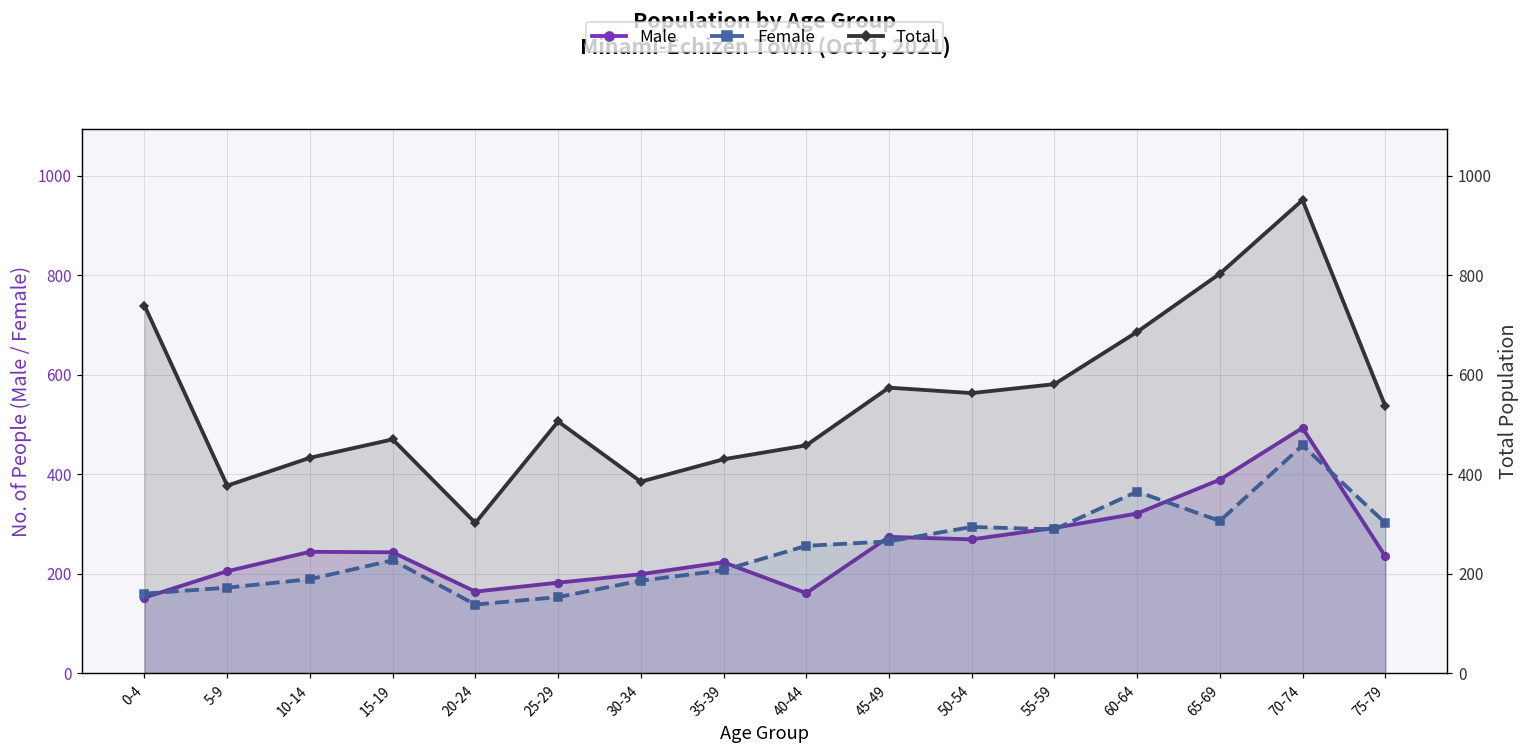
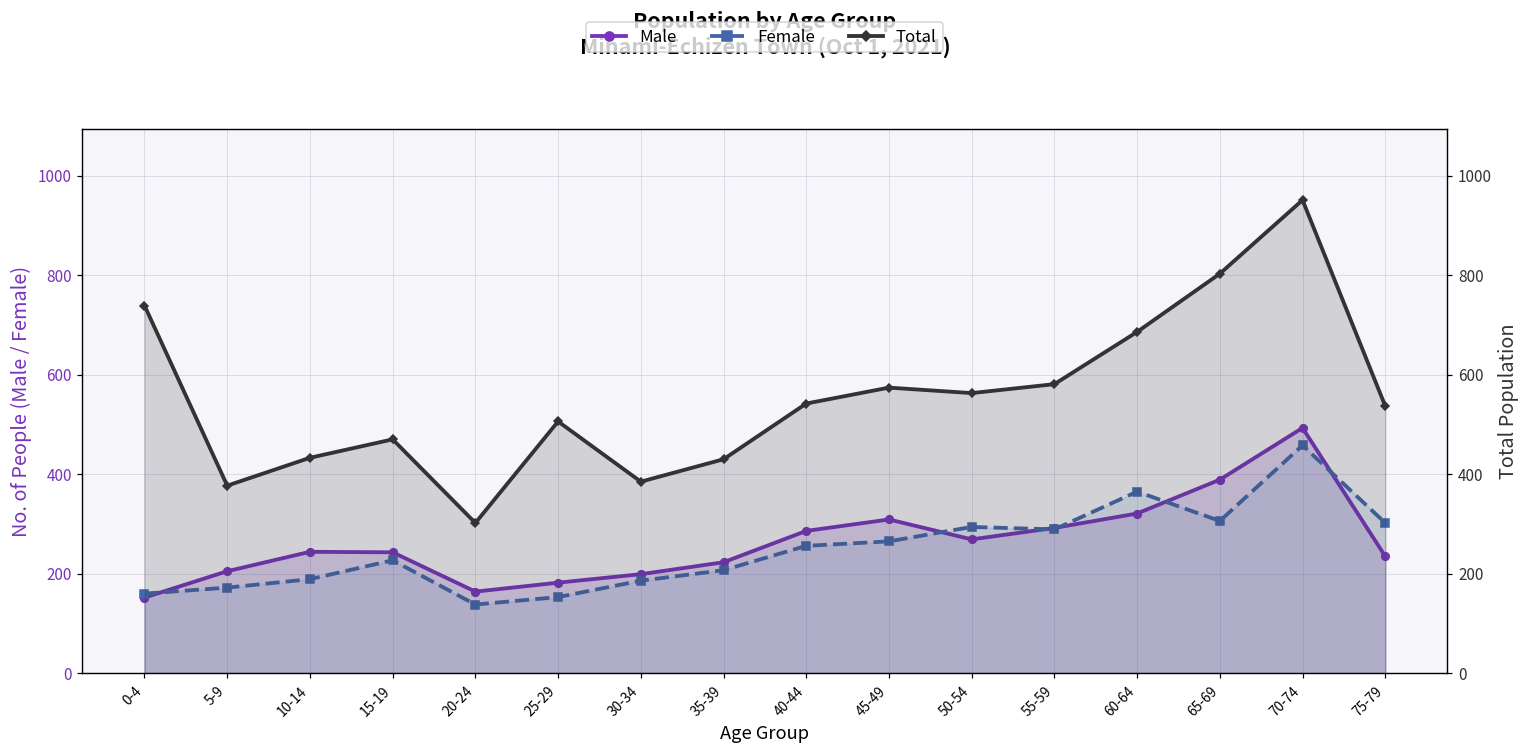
Male, 40-44: 160 -> 290
Male, 45-49: 270 -> 310
Total, 40-44: 460 -> 540
